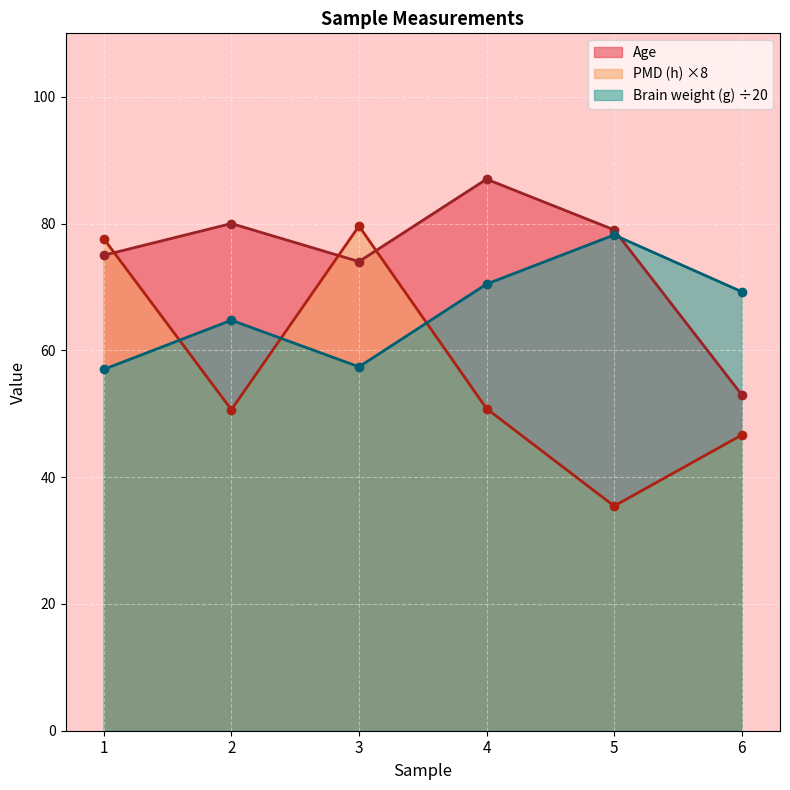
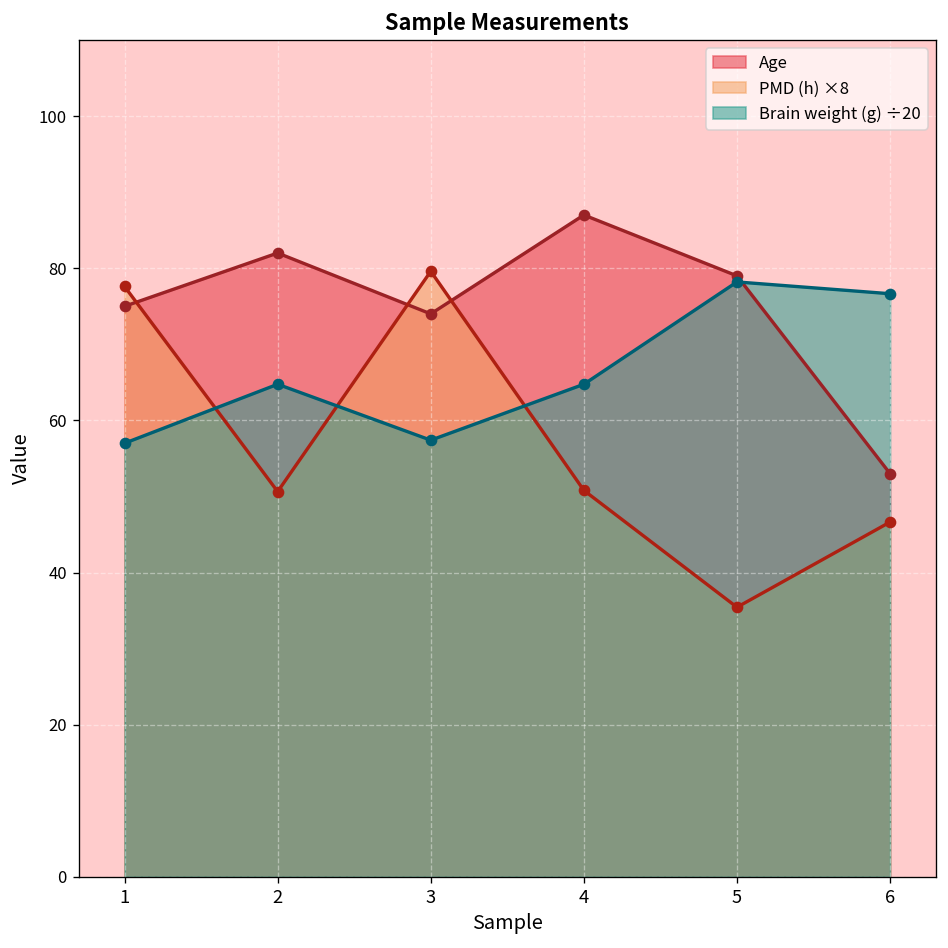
Age, 2: 80 -> 82
Brain weight (g) ÷20, 4: 70 -> 65
Brain weight (g) ÷20, 6: 69 -> 77
